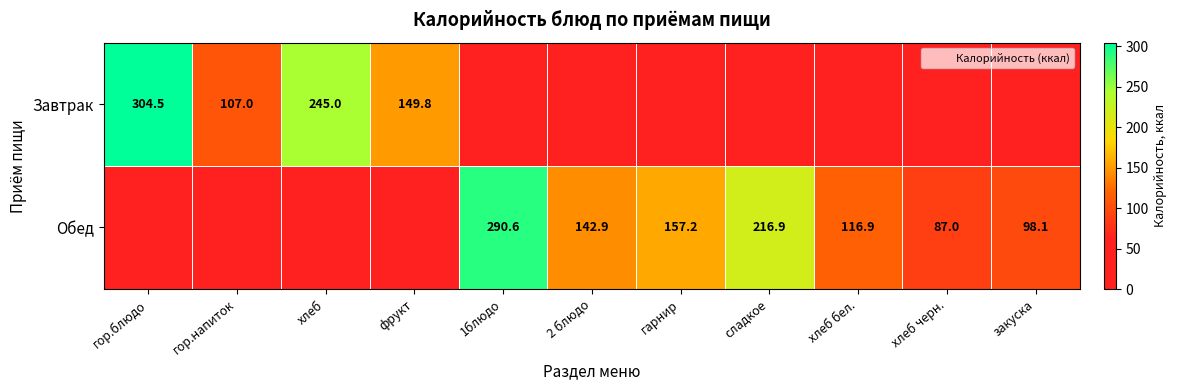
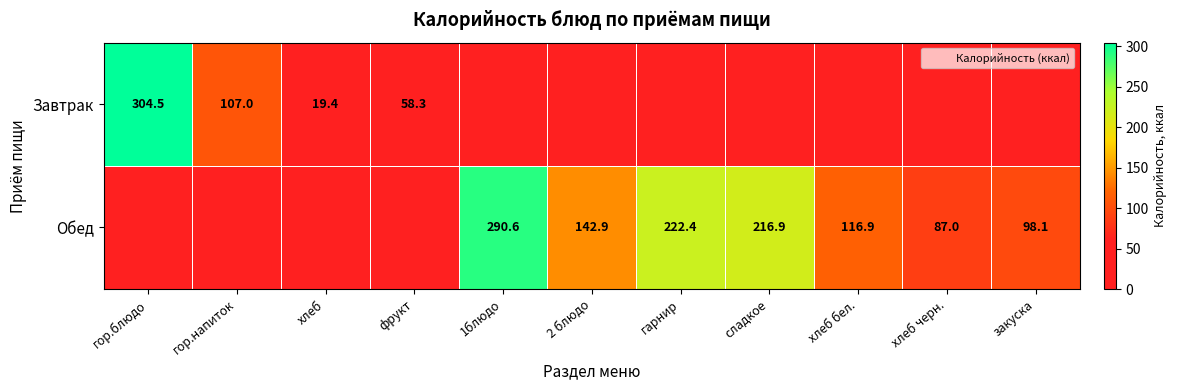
Завтрак, хлеб: 245.0 -> 19.4
Завтрак, фрукт: 149.8 -> 58.3
Обед, гарнир: 157.2 -> 222.4
